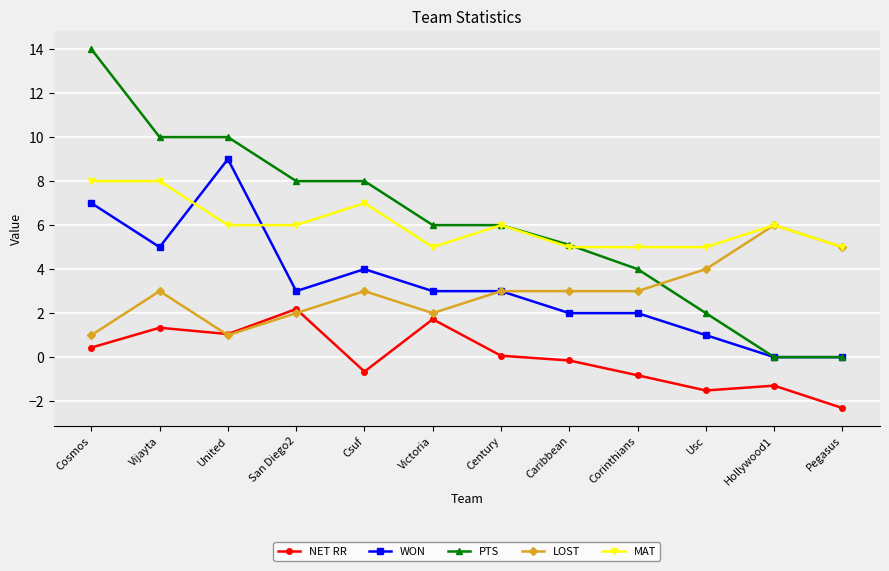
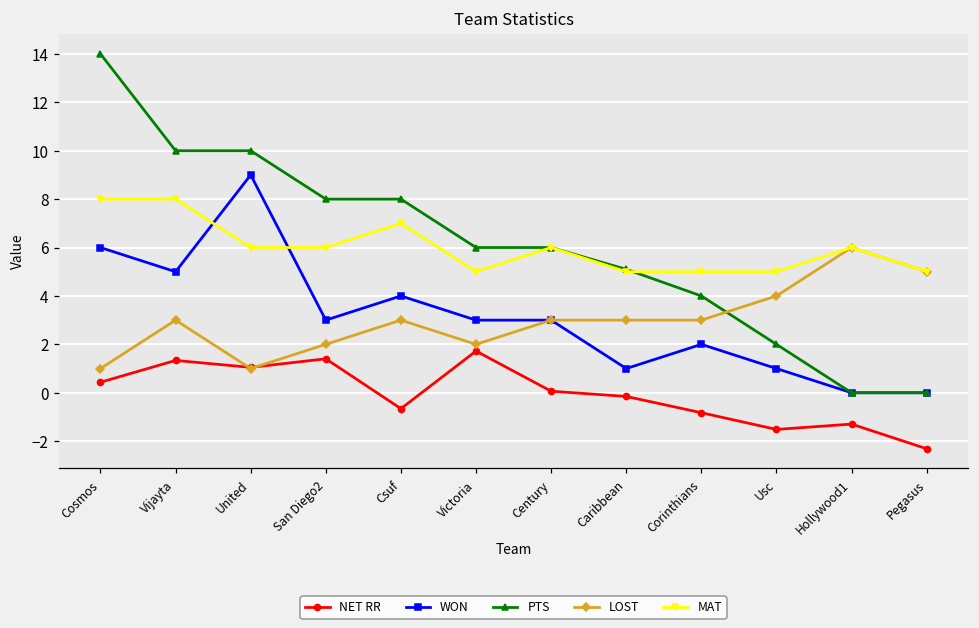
WON, Cosmos: 7 -> 6
NET RR, San Diego2: 2.2 -> 1.4
WON, Caribbean: 2 -> 1
